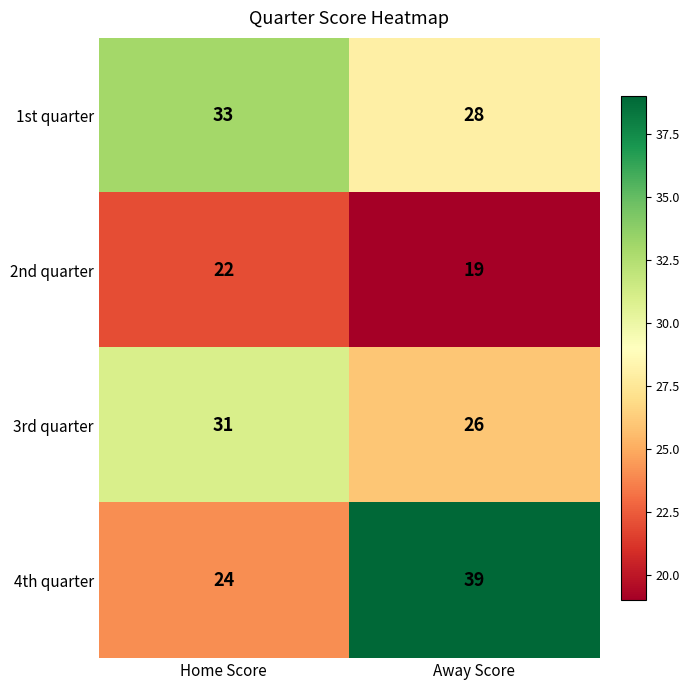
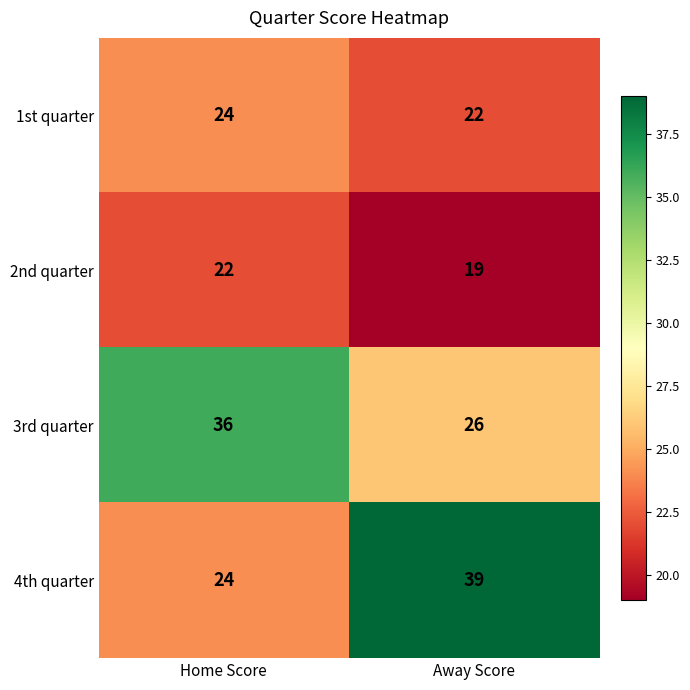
1st quarter, Home Score: 33 -> 24
1st quarter, Away Score: 28 -> 22
3rd quarter, Home Score: 31 -> 36
